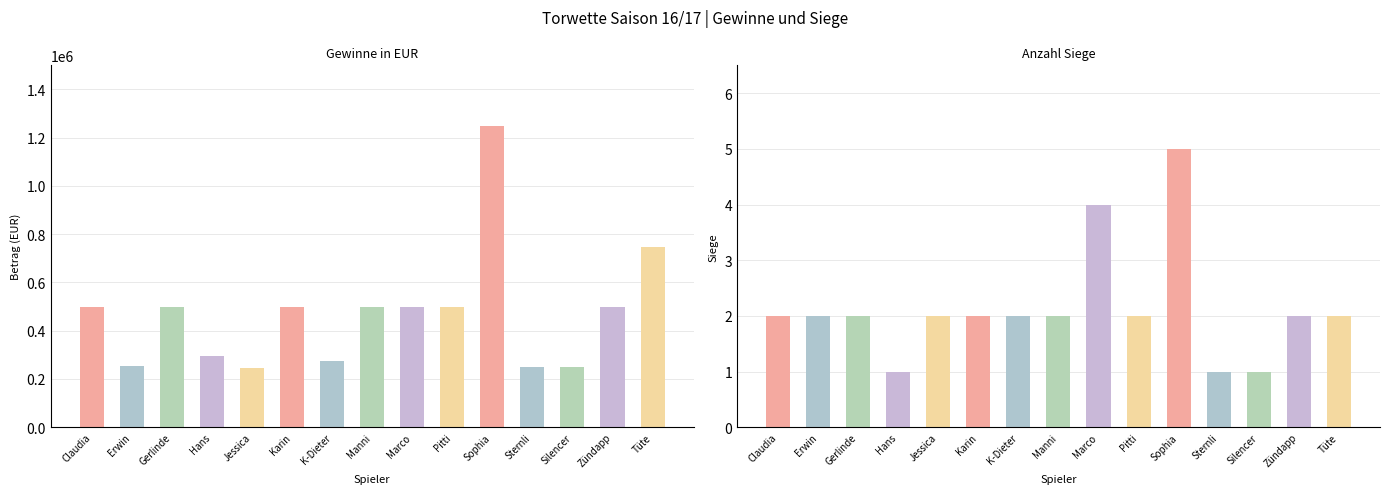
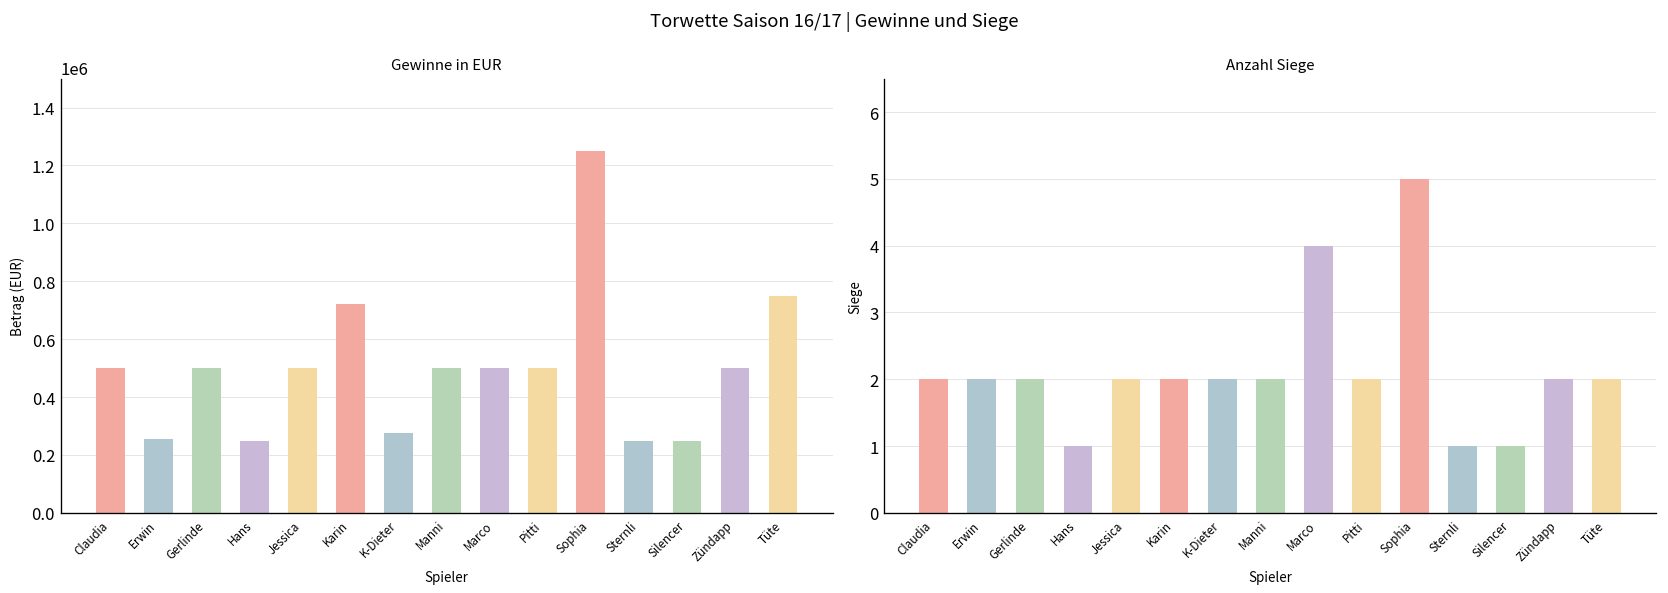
Gewinne in EUR, Hans: 300000 -> 250000
Gewinne in EUR, Jessica: 240000 -> 500000
Gewinne in EUR, Karin: 500000 -> 720000
